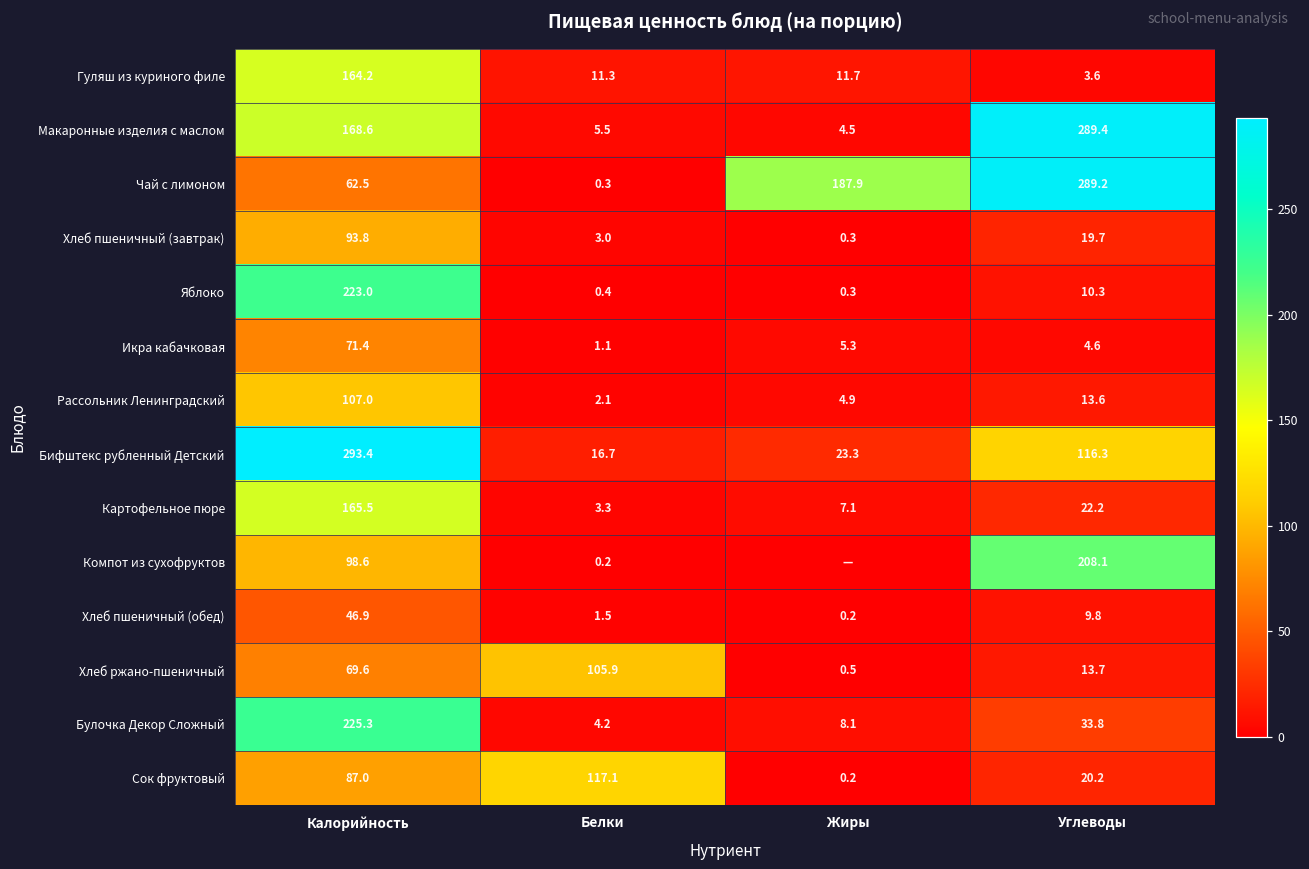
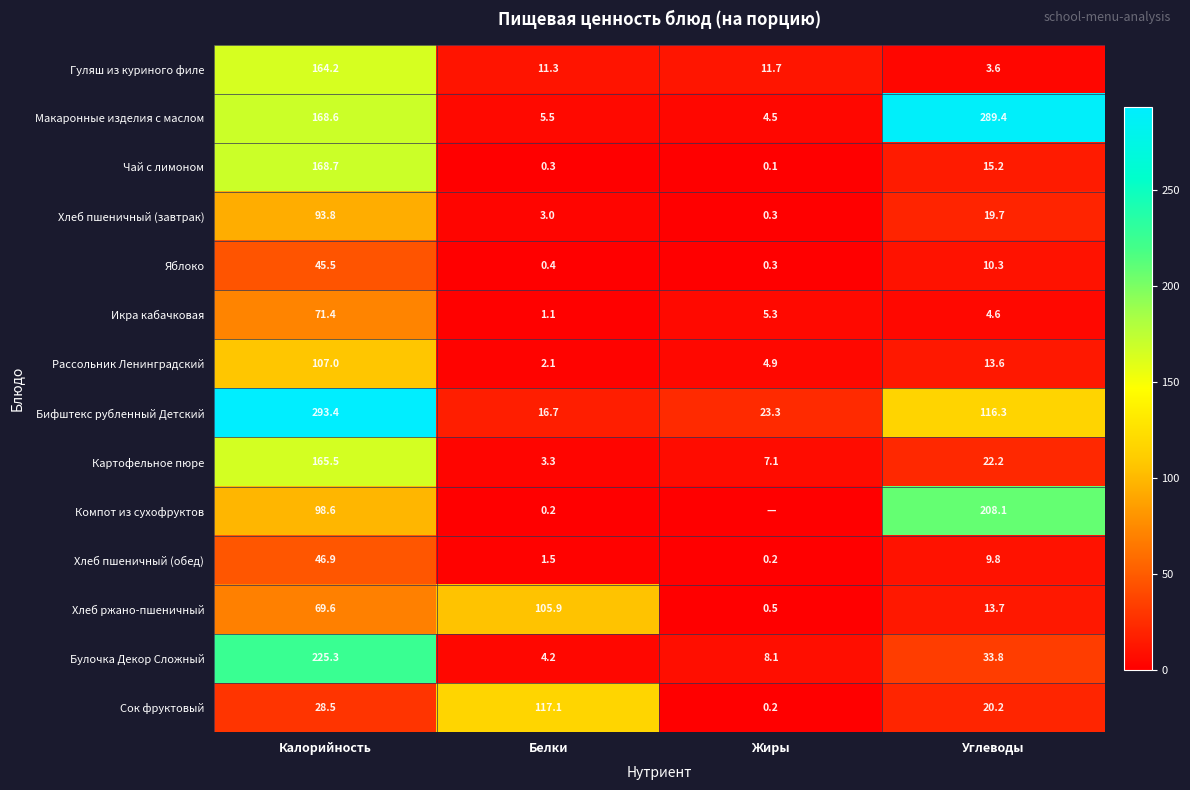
Чай с лимоном, Калорийность: 62.5 -> 168.7
Чай с лимоном, Жиры: 187.9 -> 0.1
Чай с лимоном, Углеводы: 289.2 -> 15.2
Яблоко, Калорийность: 223.0 -> 45.5
Сок фруктовый, Калорийность: 87.0 -> 28.5
